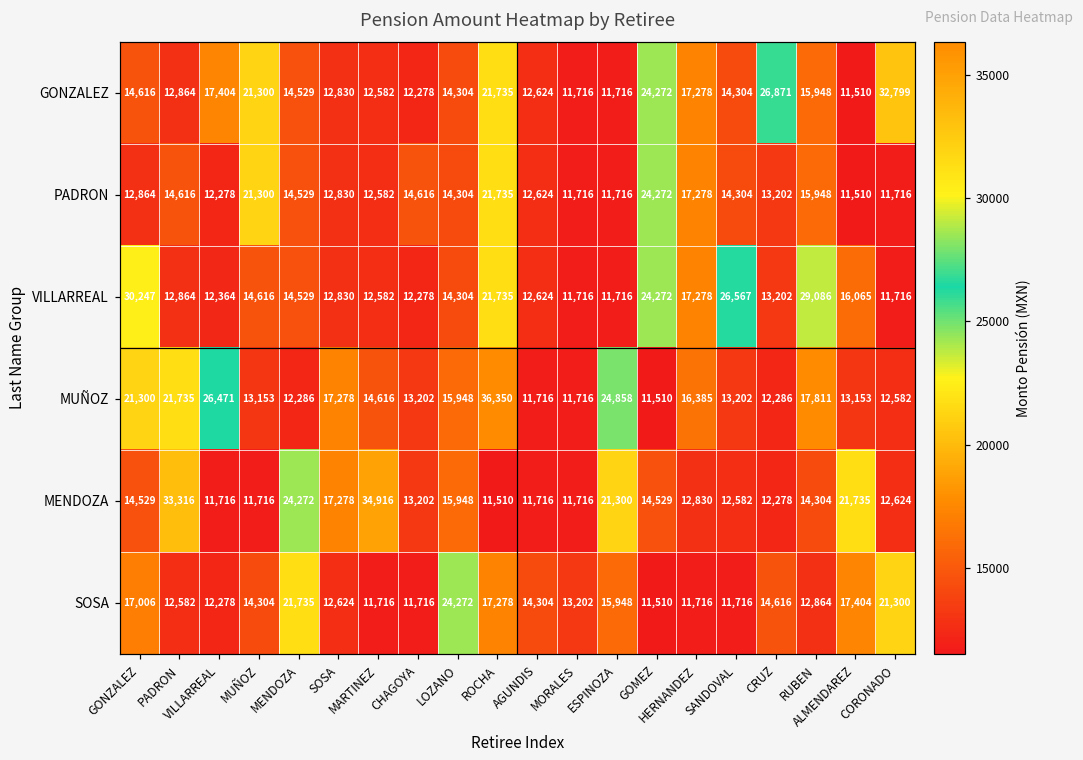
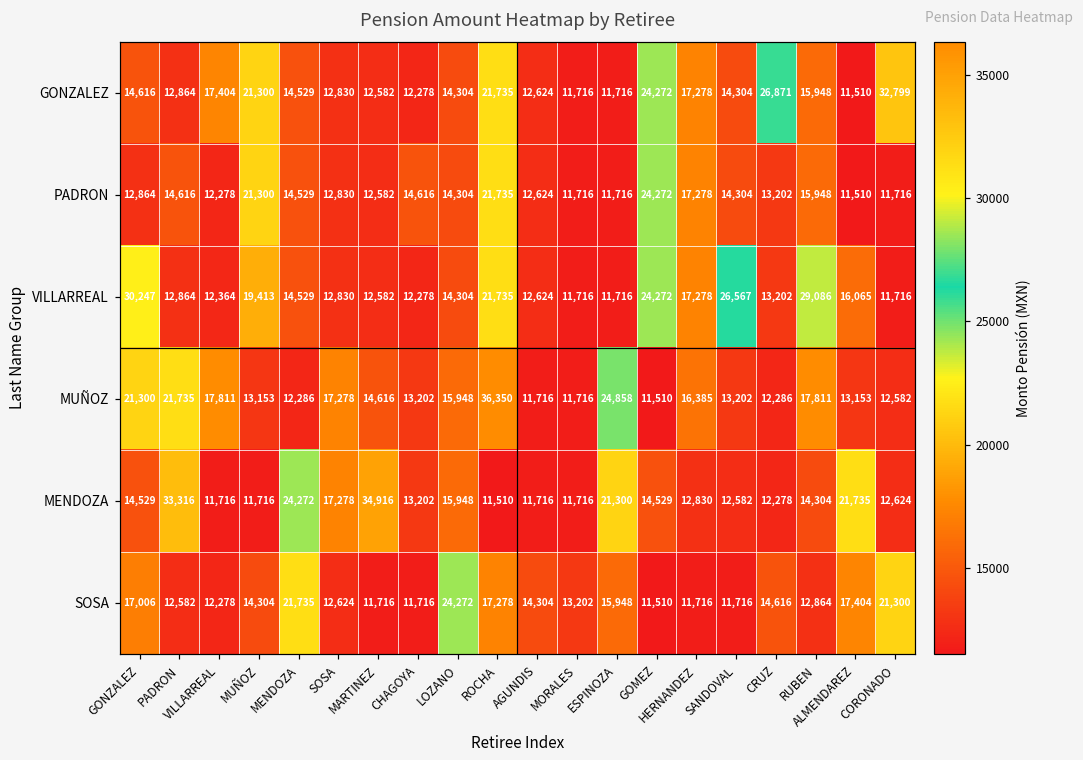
VILLARREAL, MUÑOZ: 14,616 -> 19,413
MUÑOZ, VILLARREAL: 26,471 -> 17,811
